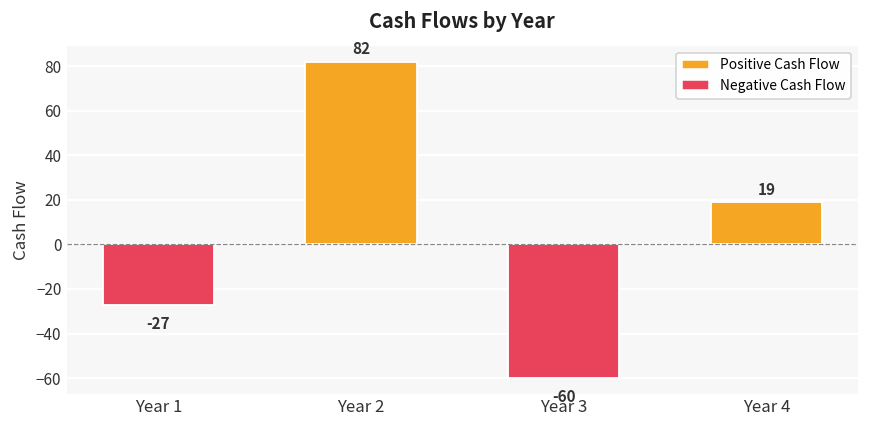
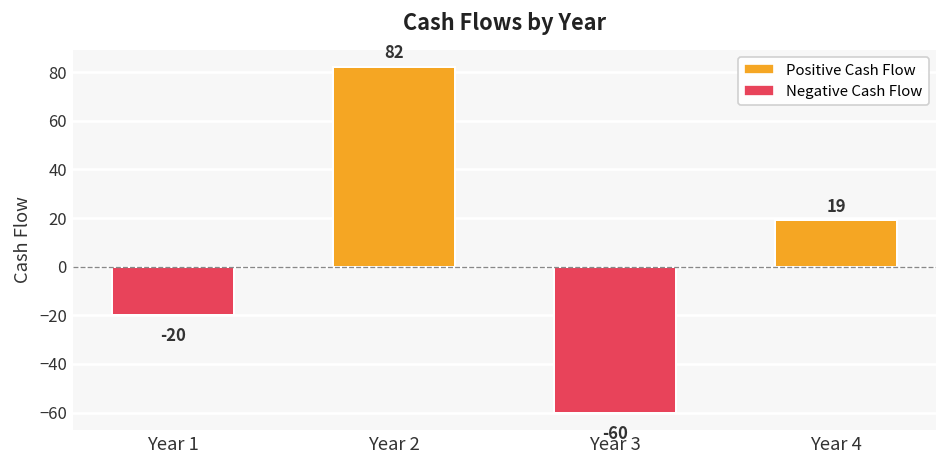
Year 1: -27 -> -20
